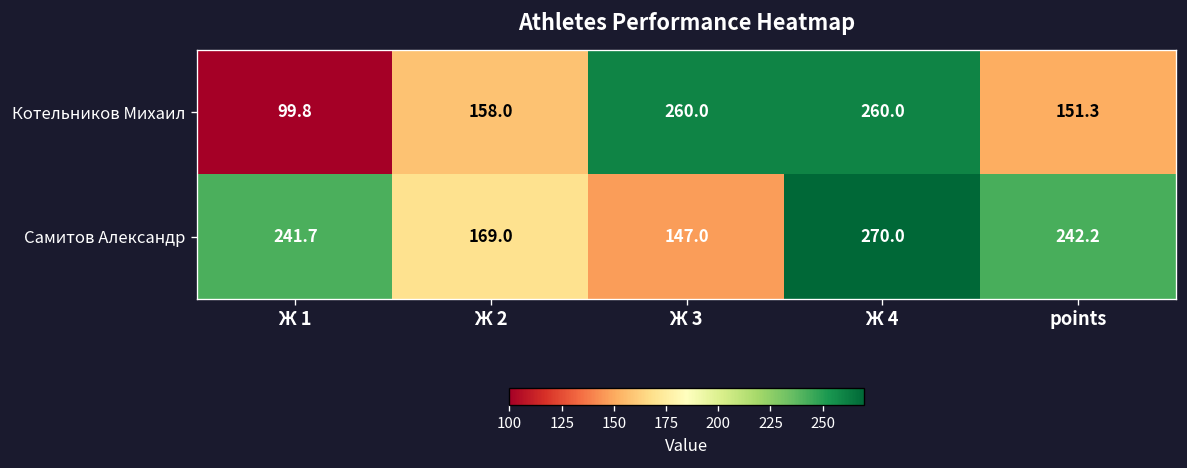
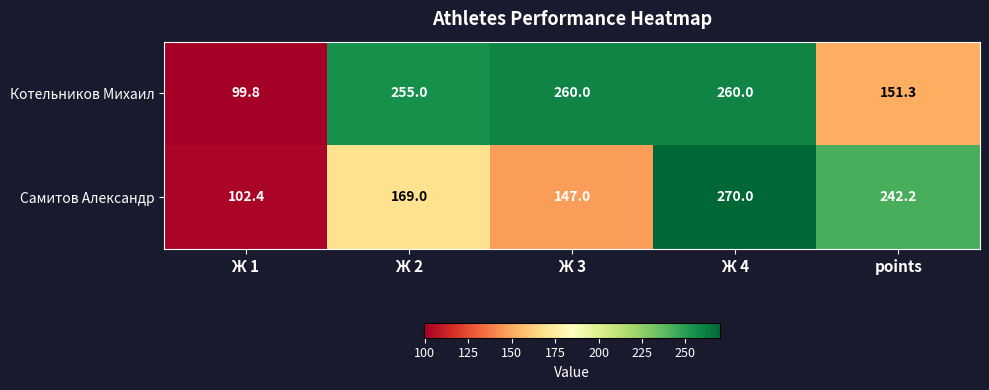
Котельников Михаил, Ж 2: 158.0 -> 255.0
Самитов Александр, Ж 1: 241.7 -> 102.4
